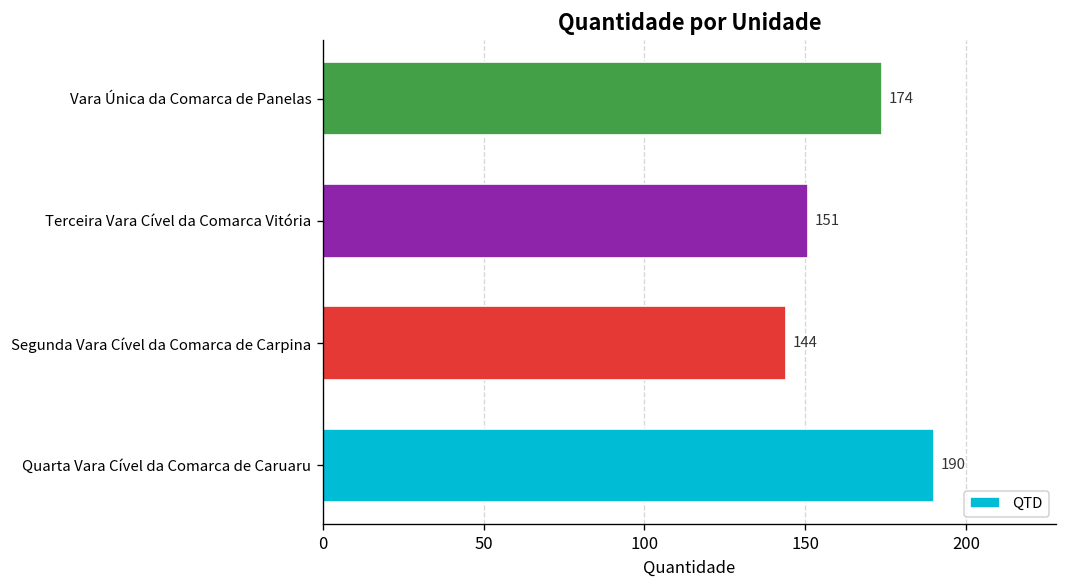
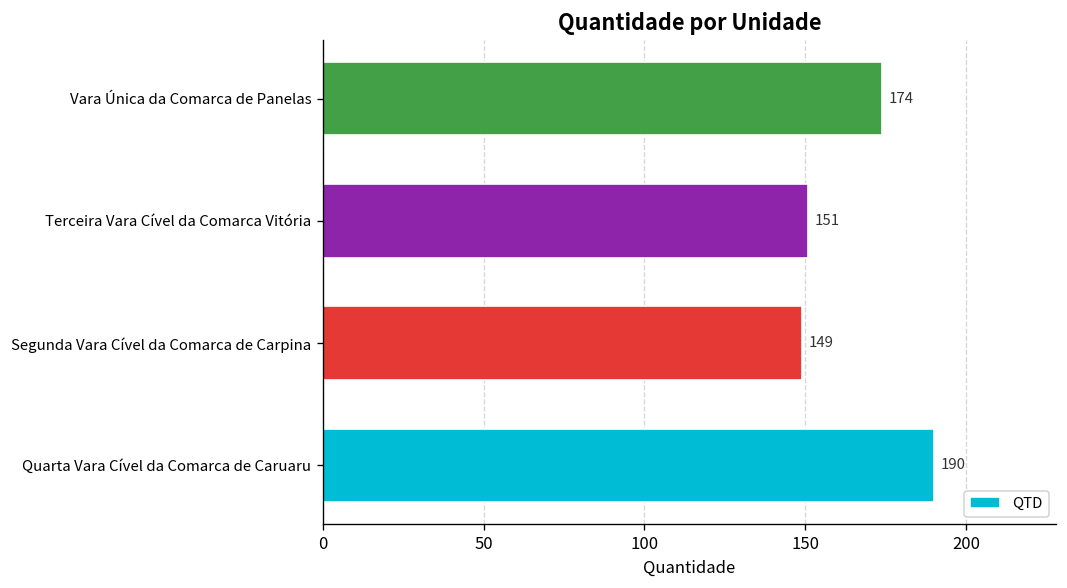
Segunda Vara Cível da Comarca de Carpina: 144 -> 149
